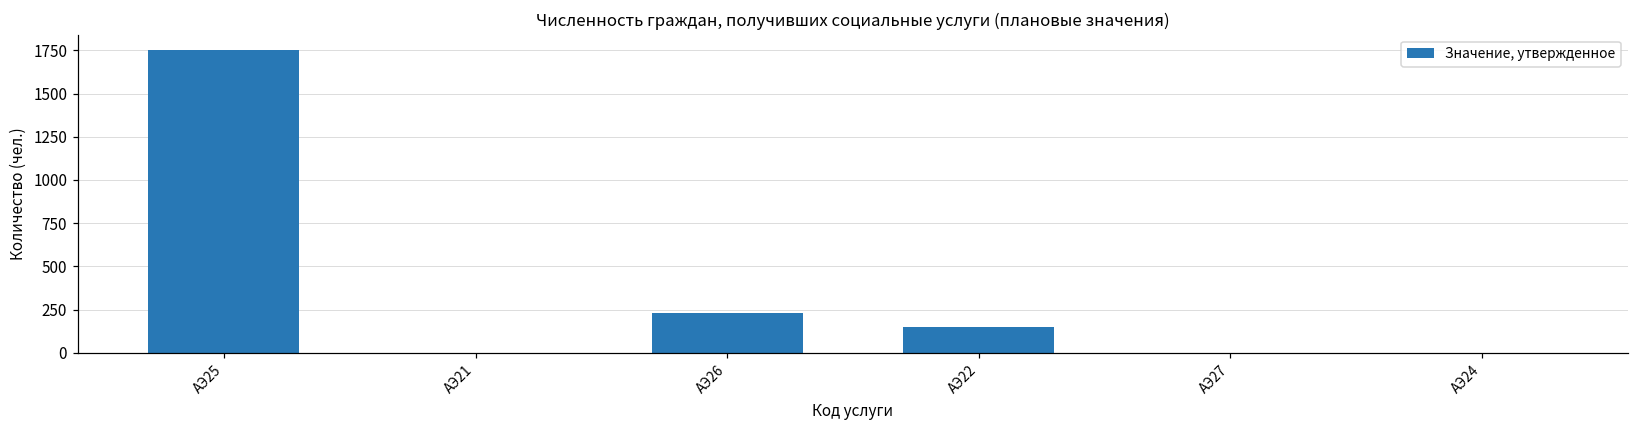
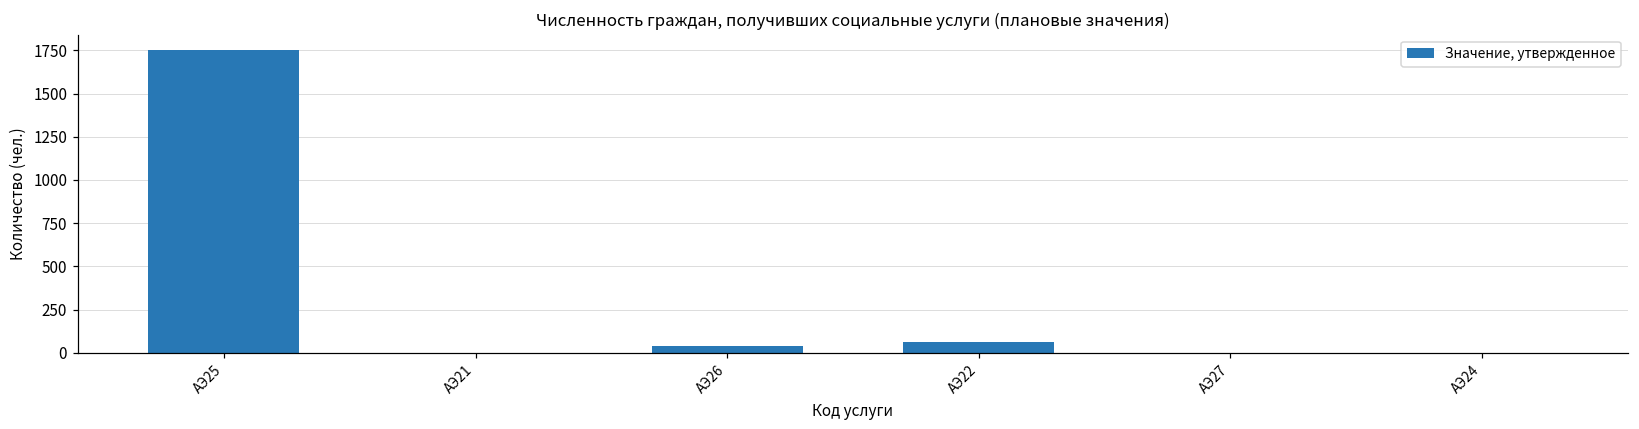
АЭ26: 230 -> 40
АЭ22: 150 -> 60
